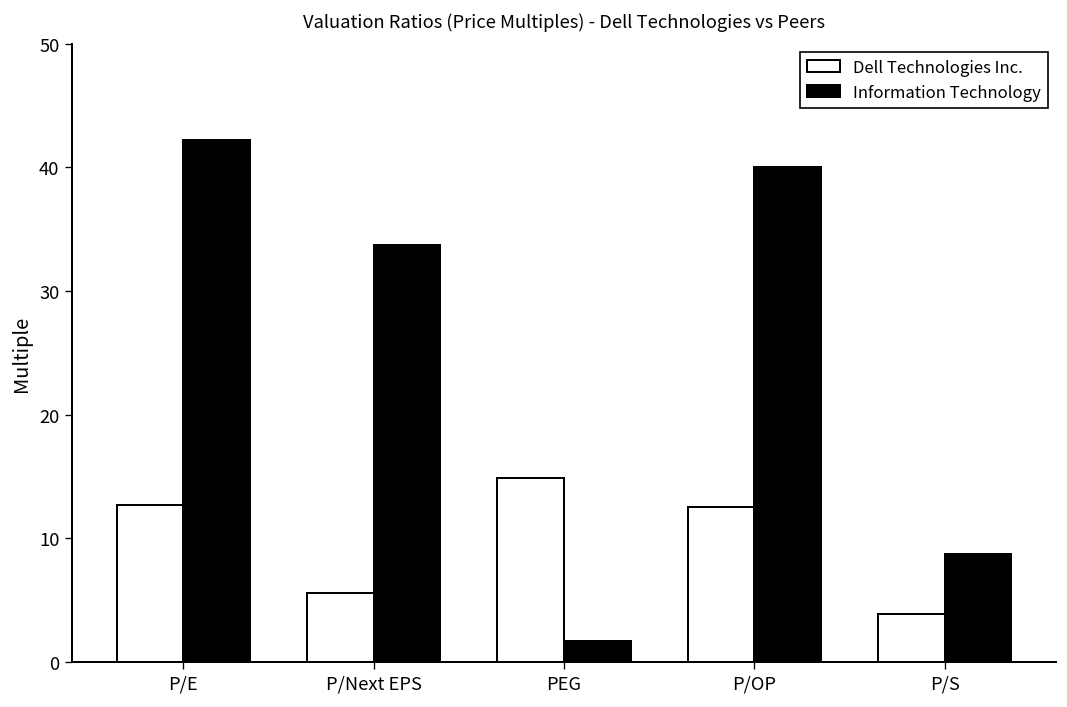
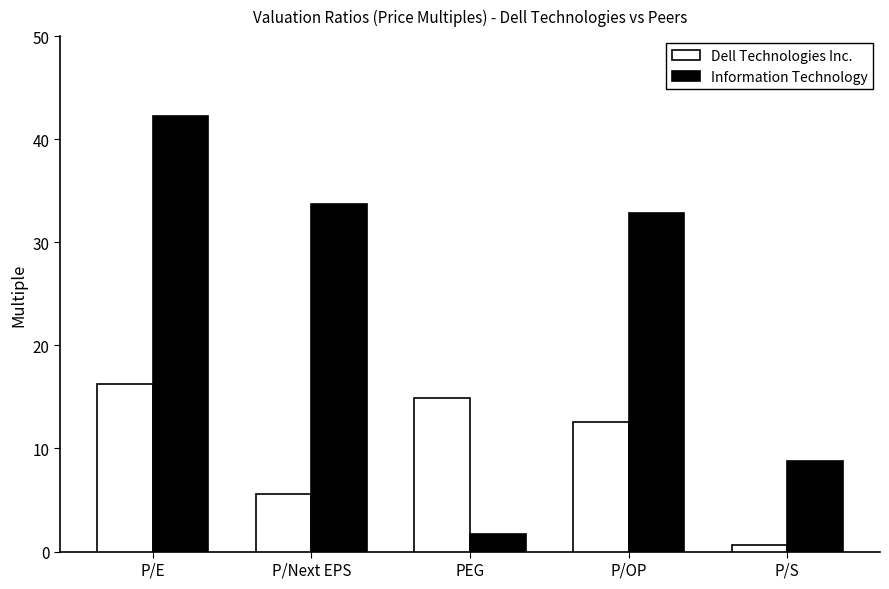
Dell Technologies Inc., P/E: 12.7 -> 16.3
Information Technology, P/OP: 40.0 -> 32.9
Dell Technologies Inc., P/S: 3.9 -> 0.6
